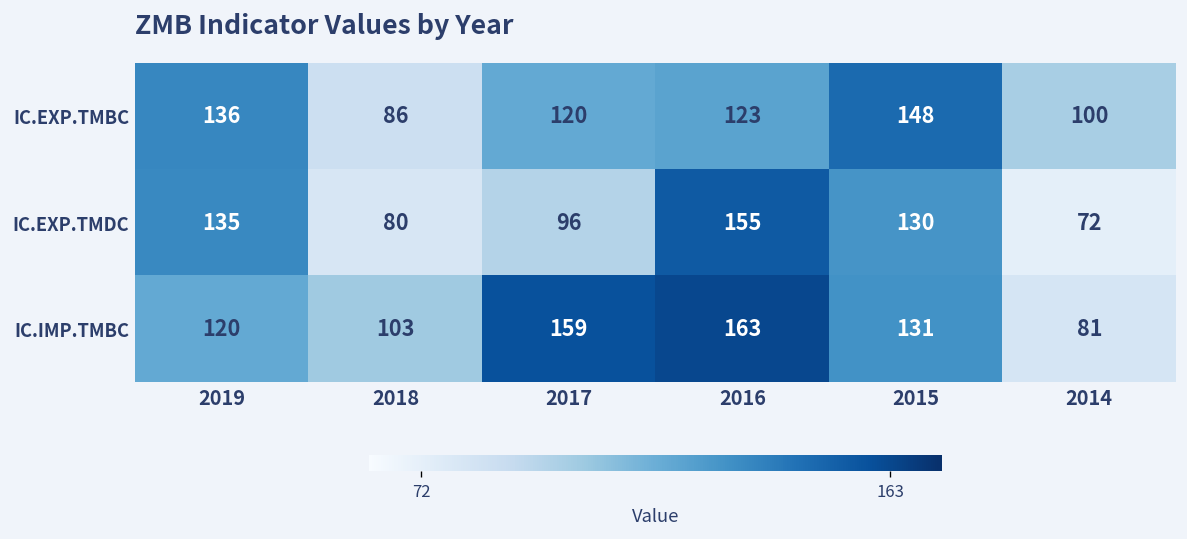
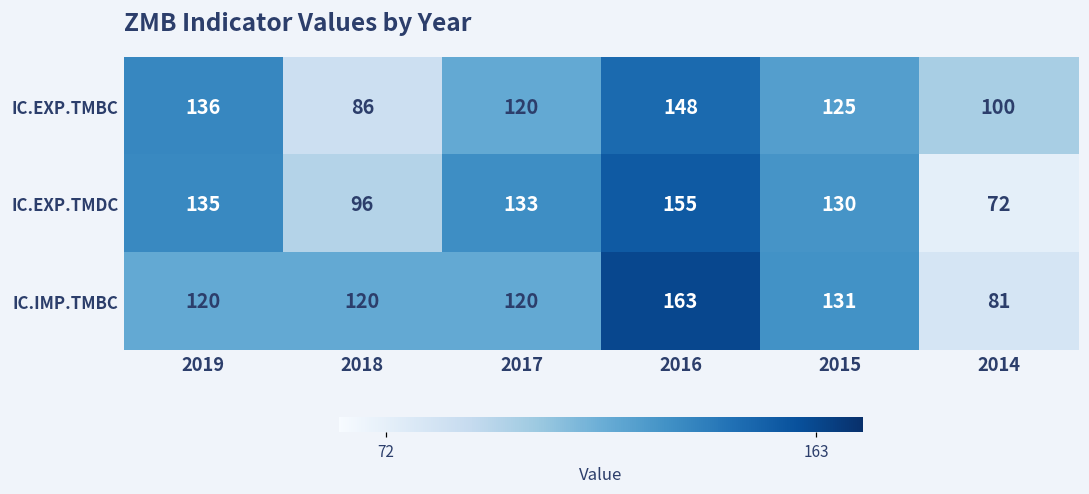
IC.EXP.TMBC, 2016: 123 -> 148
IC.EXP.TMBC, 2015: 148 -> 125
IC.EXP.TMDC, 2018: 80 -> 96
IC.EXP.TMDC, 2017: 96 -> 133
IC.IMP.TMBC, 2018: 103 -> 120
IC.IMP.TMBC, 2017: 159 -> 120
